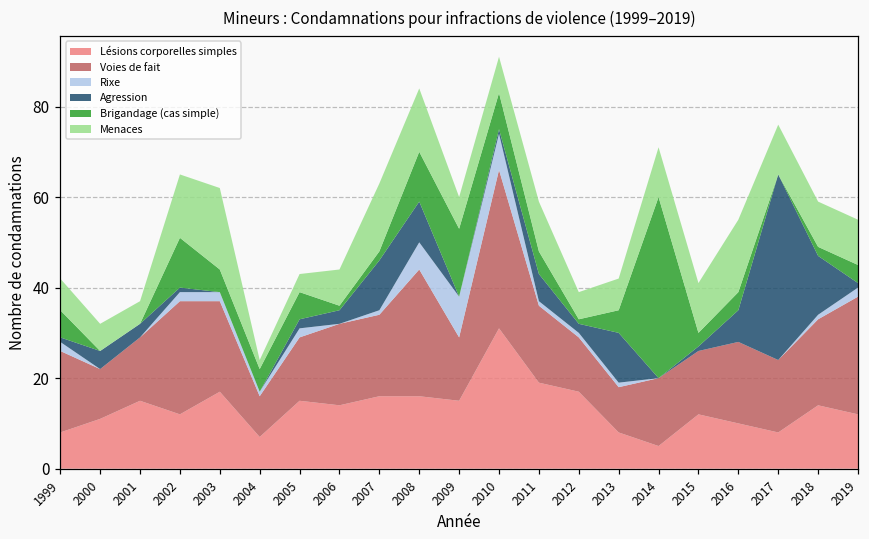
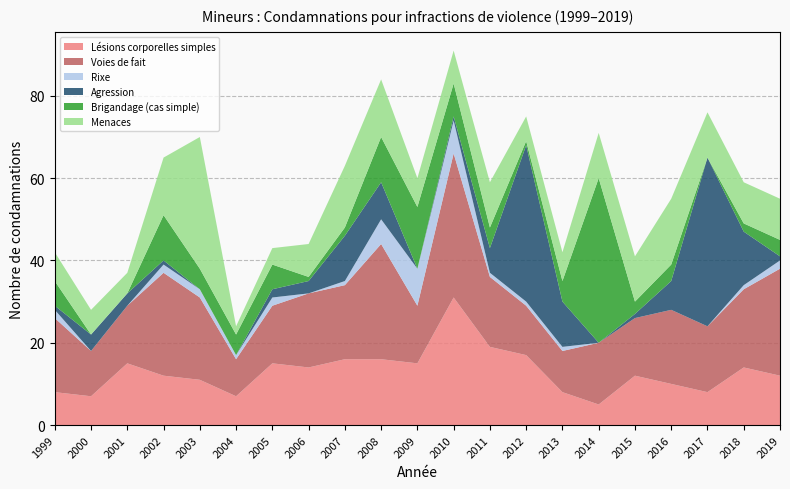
Lésions corporelles simples, 2000: 11 -> 7
Lésions corporelles simples, 2003: 17 -> 11
Menaces, 2003: 18 -> 32
Agression, 2012: 2 -> 38
